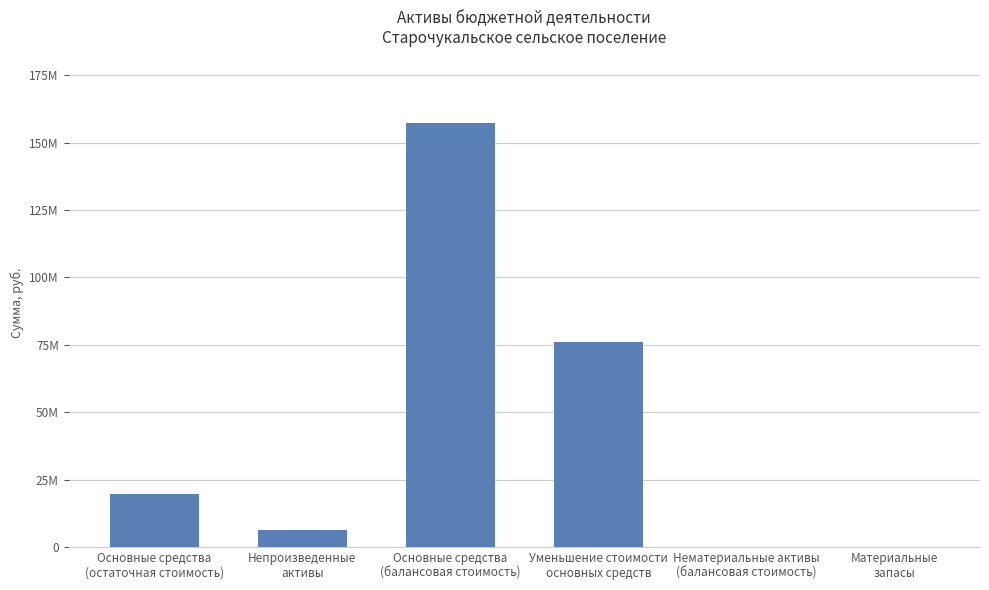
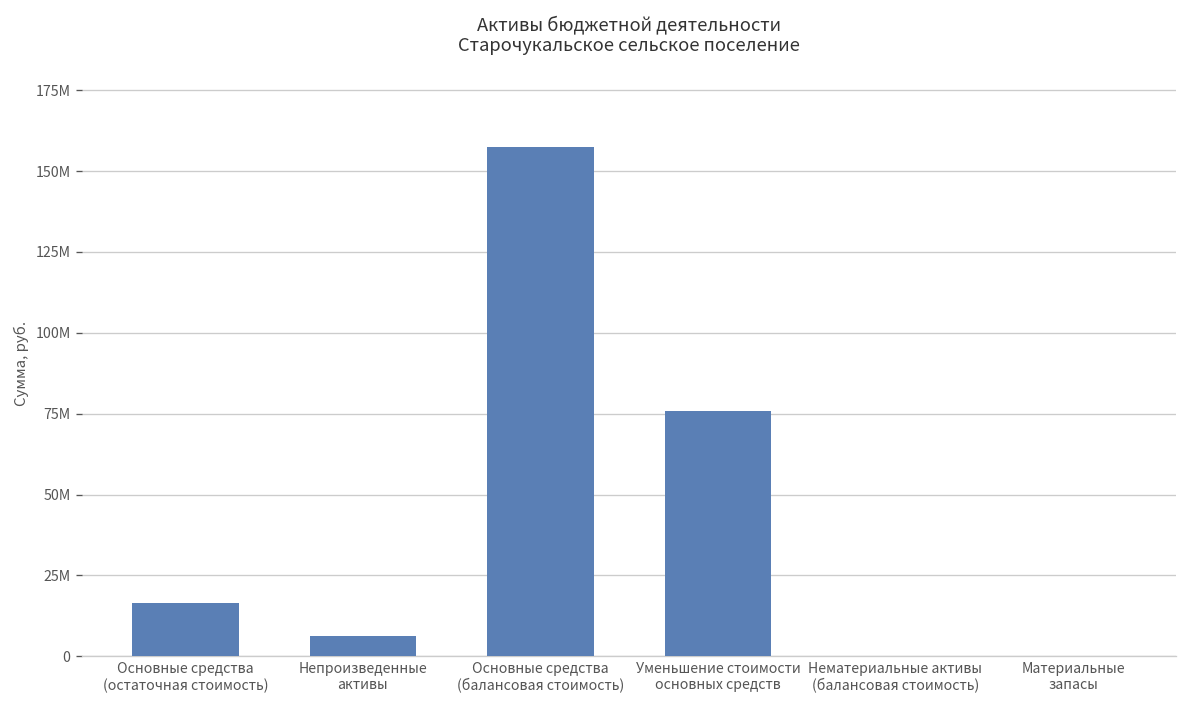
Основные средства (остаточная стоимость): 20000000 -> 16000000
